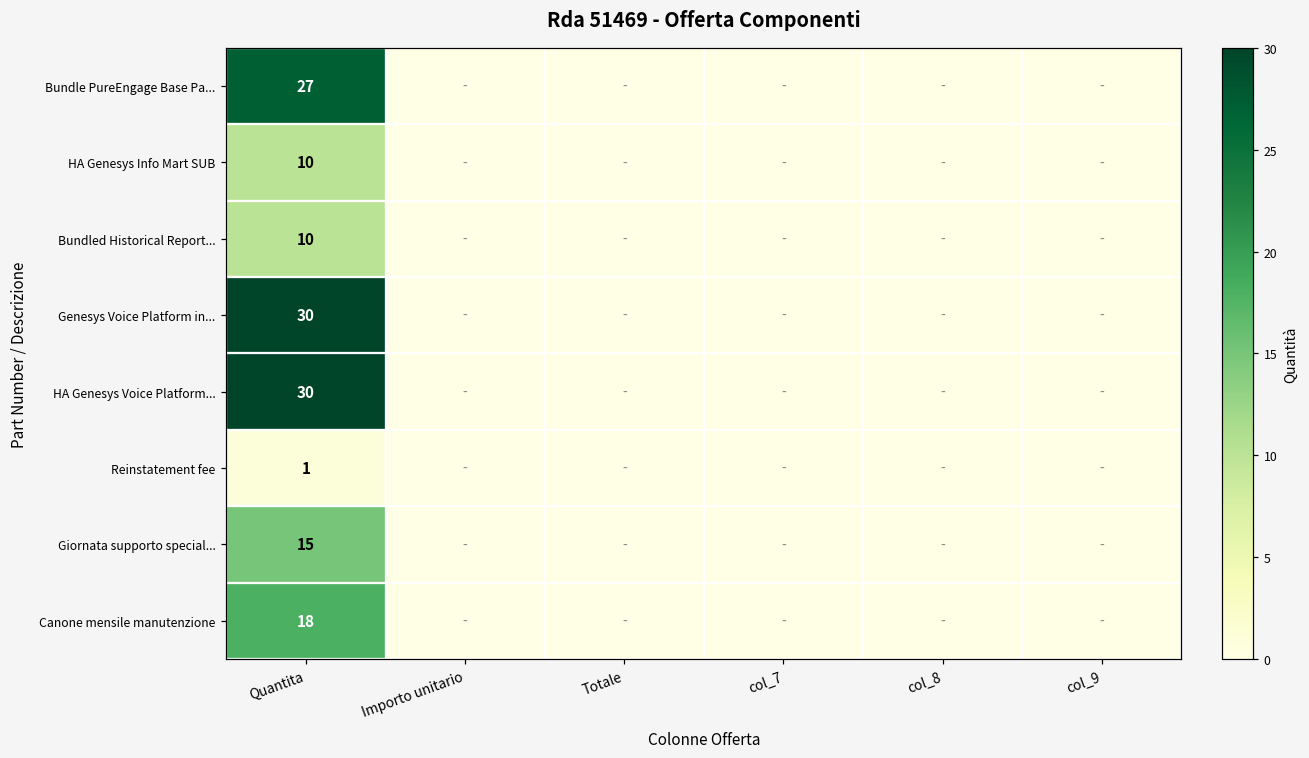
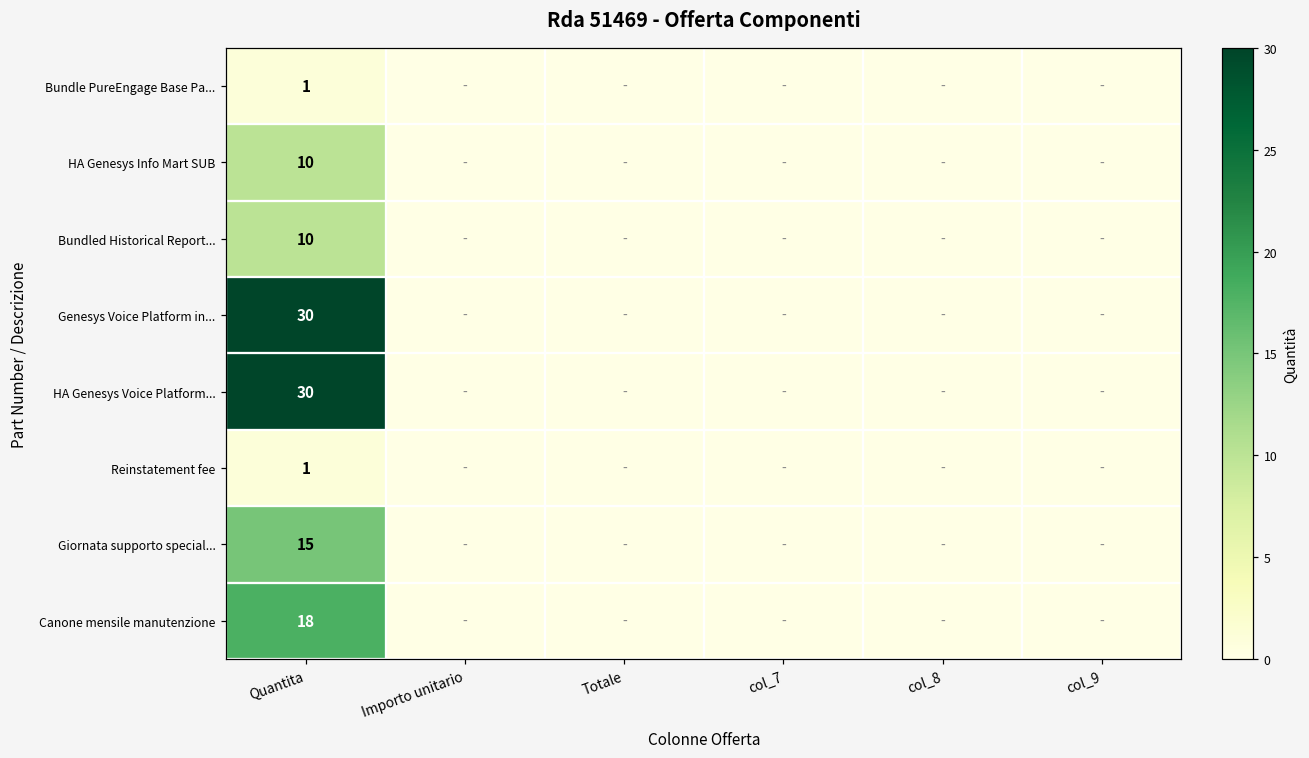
Bundle PureEngage Base Pa..., Quantita: 27 -> 1
